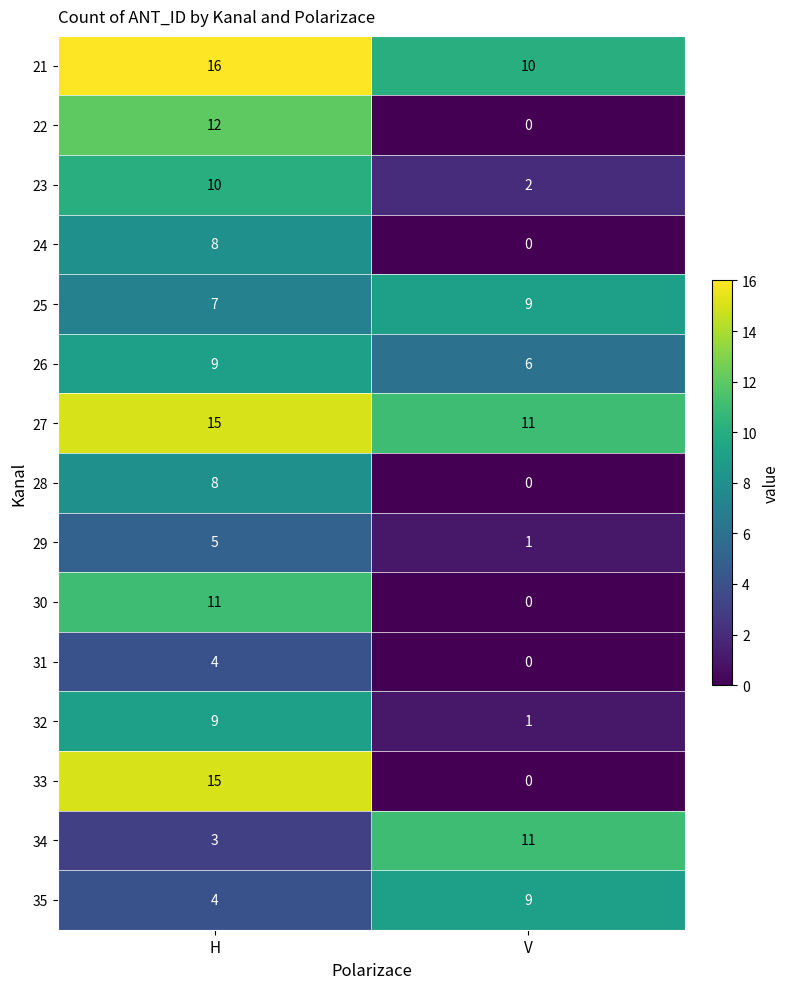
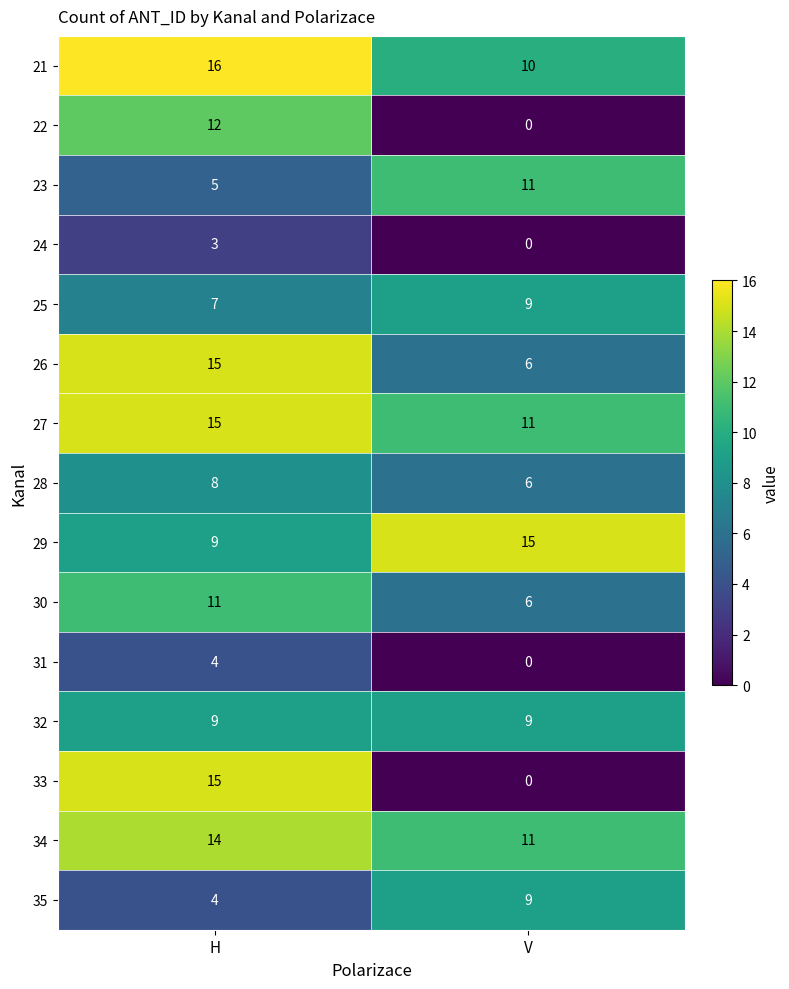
23, H: 10 -> 5
23, V: 2 -> 11
24, H: 8 -> 3
26, H: 9 -> 15
28, V: 0 -> 6
29, H: 5 -> 9
29, V: 1 -> 15
30, V: 0 -> 6
32, V: 1 -> 9
34, H: 3 -> 14
